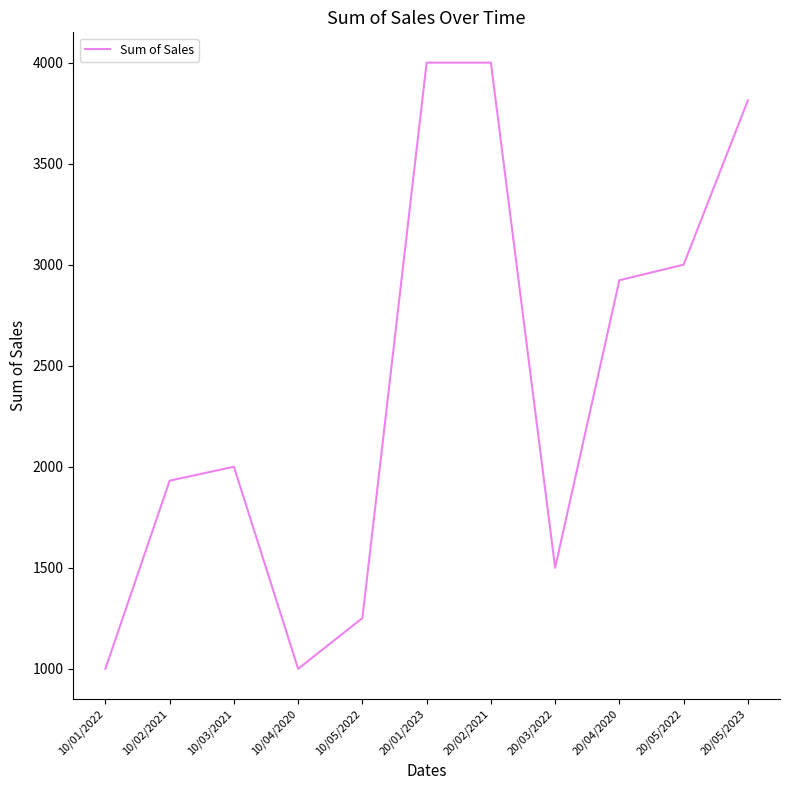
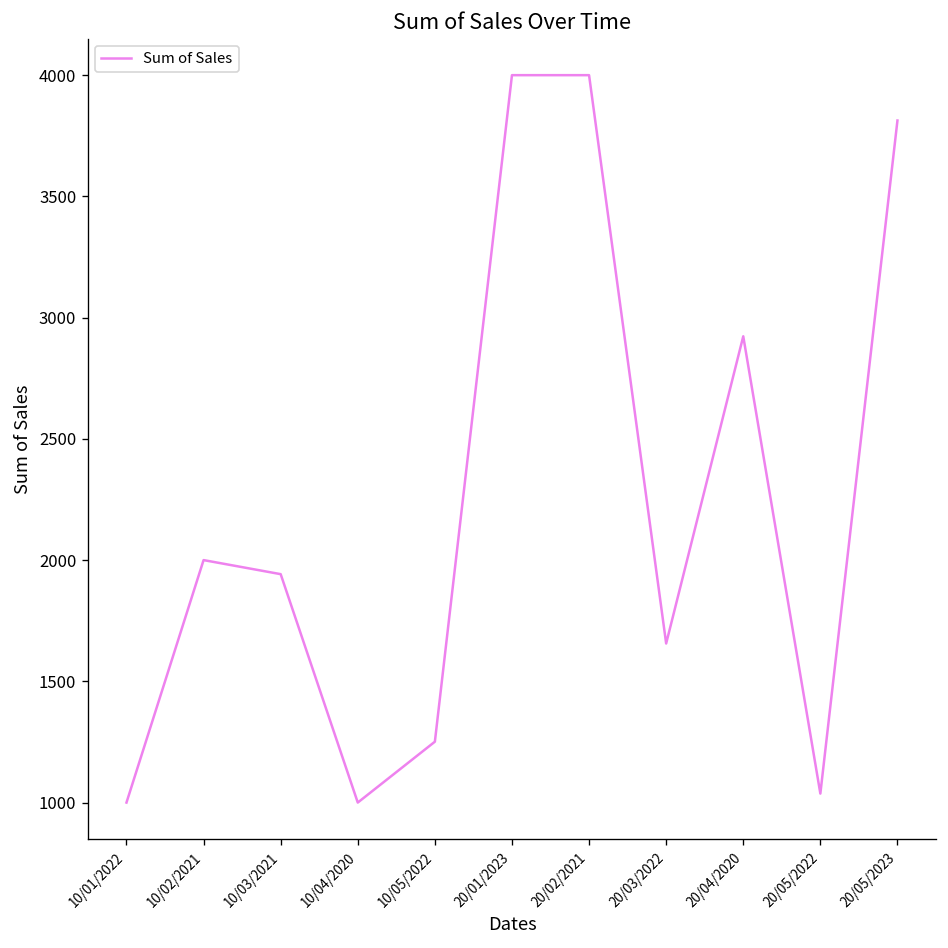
10/02/2021: 1930 -> 2000
10/03/2021: 2000 -> 1940
20/03/2022: 1500 -> 1660
20/05/2022: 3000 -> 1040
